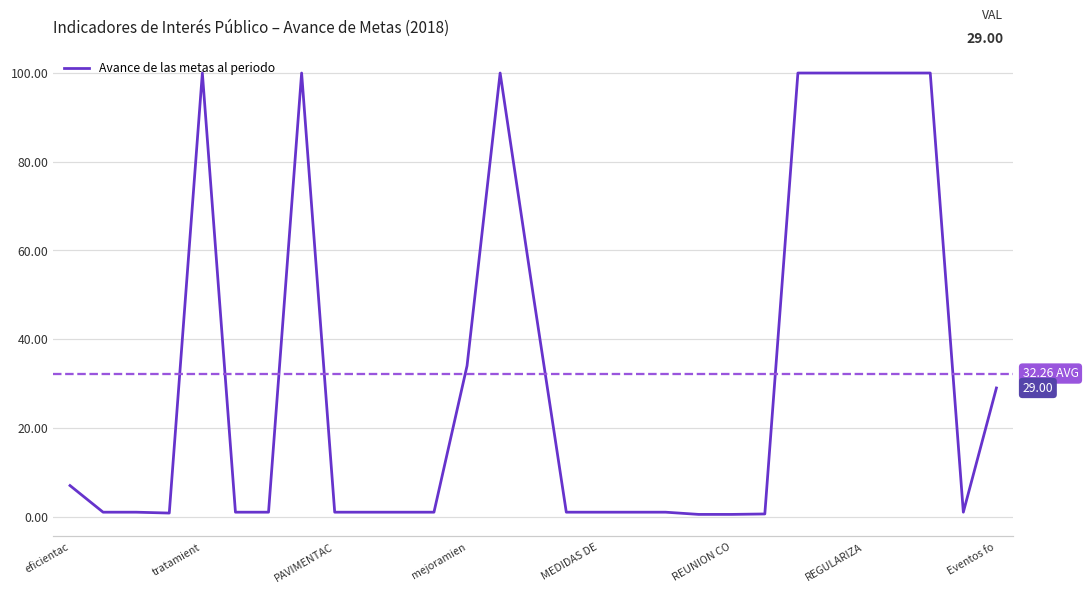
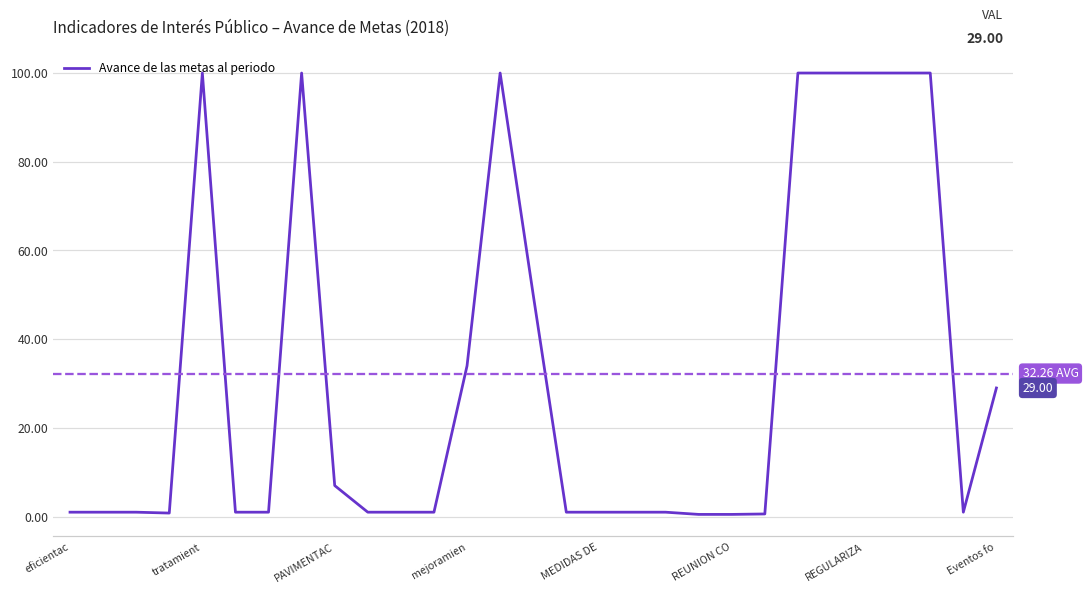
eficientac: 7 -> 1
PAVIMENTAC: 1 -> 7
